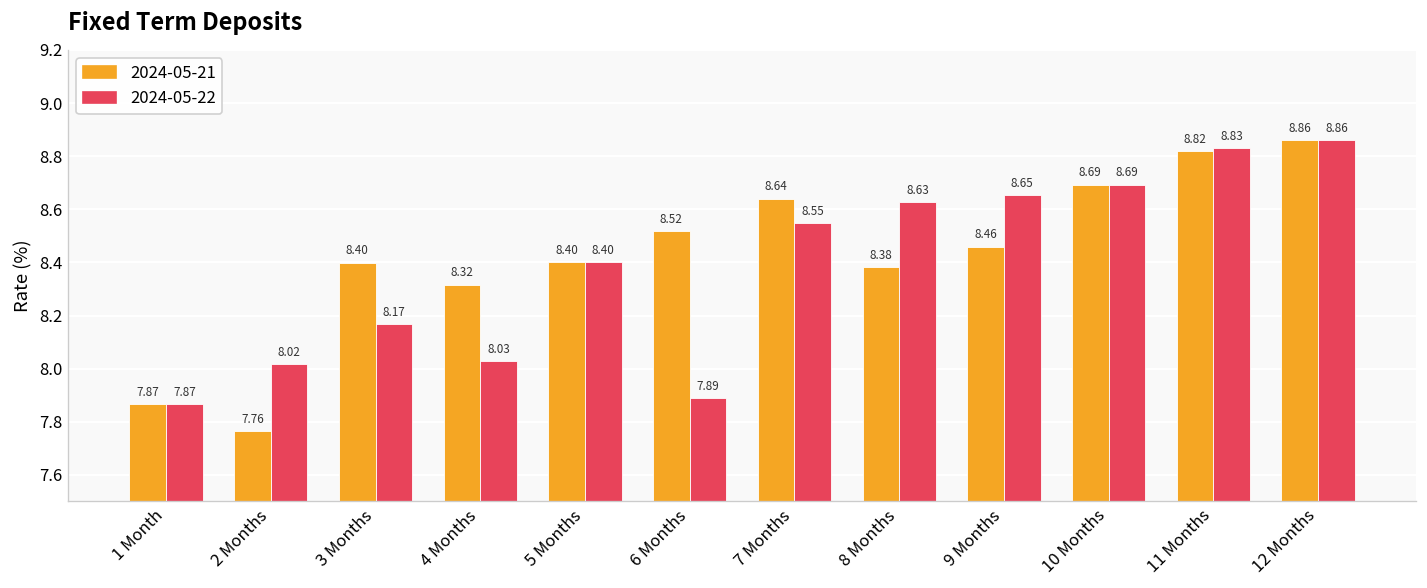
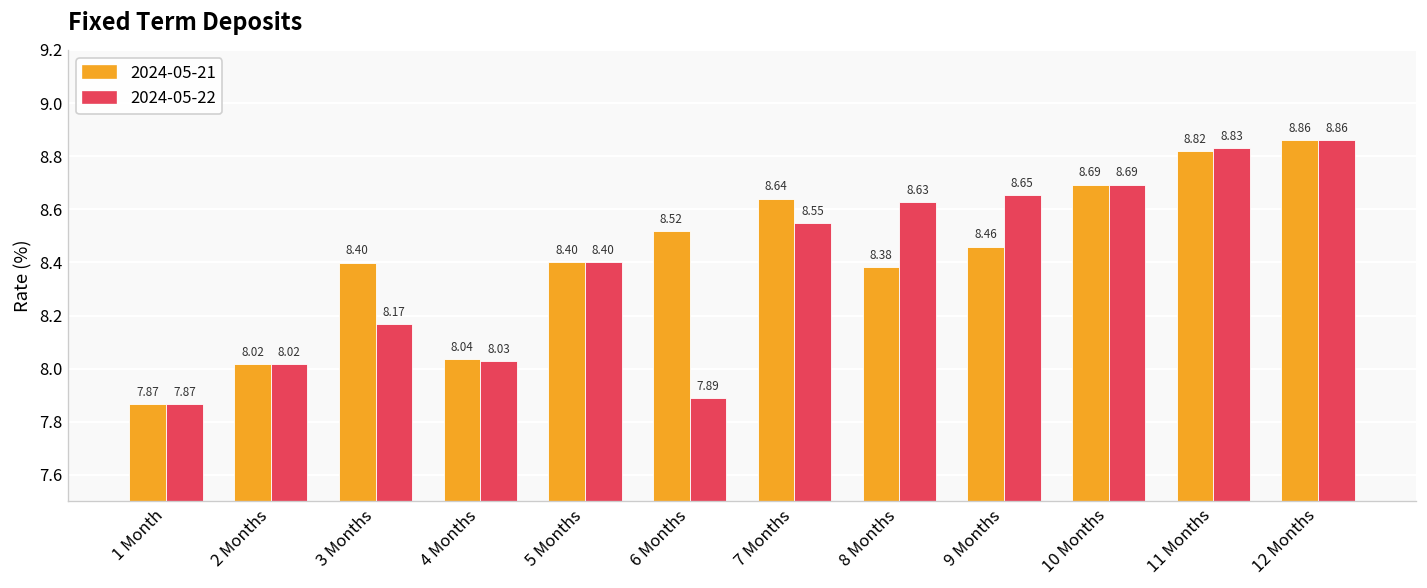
2024-05-21, 2 Months: 7.76 -> 8.02
2024-05-21, 4 Months: 8.32 -> 8.04
